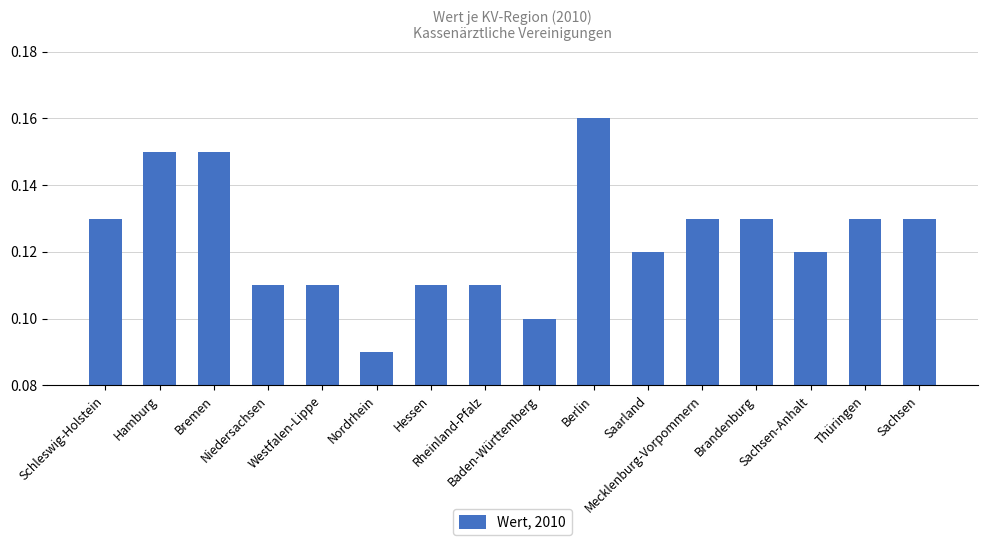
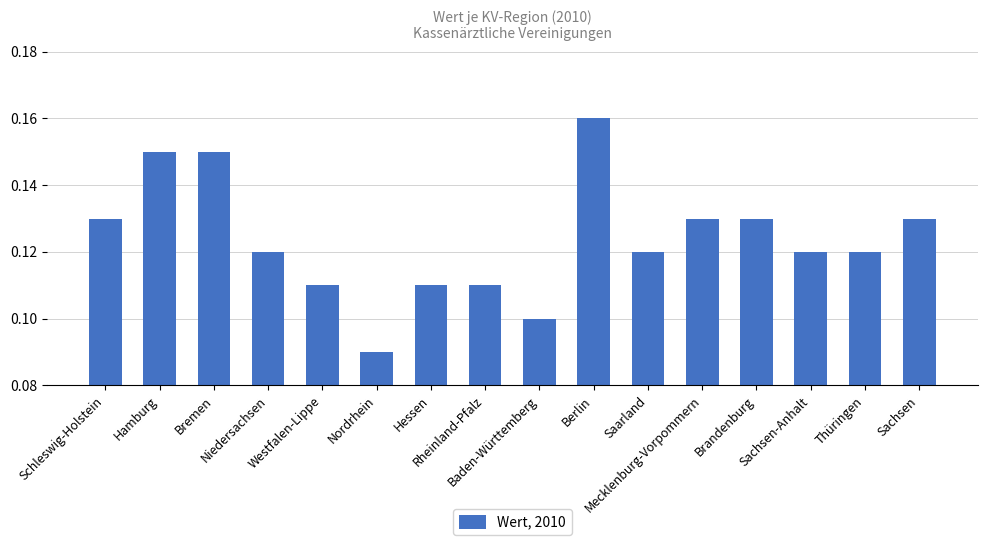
Niedersachsen: 0.11 -> 0.12
Thüringen: 0.13 -> 0.12
